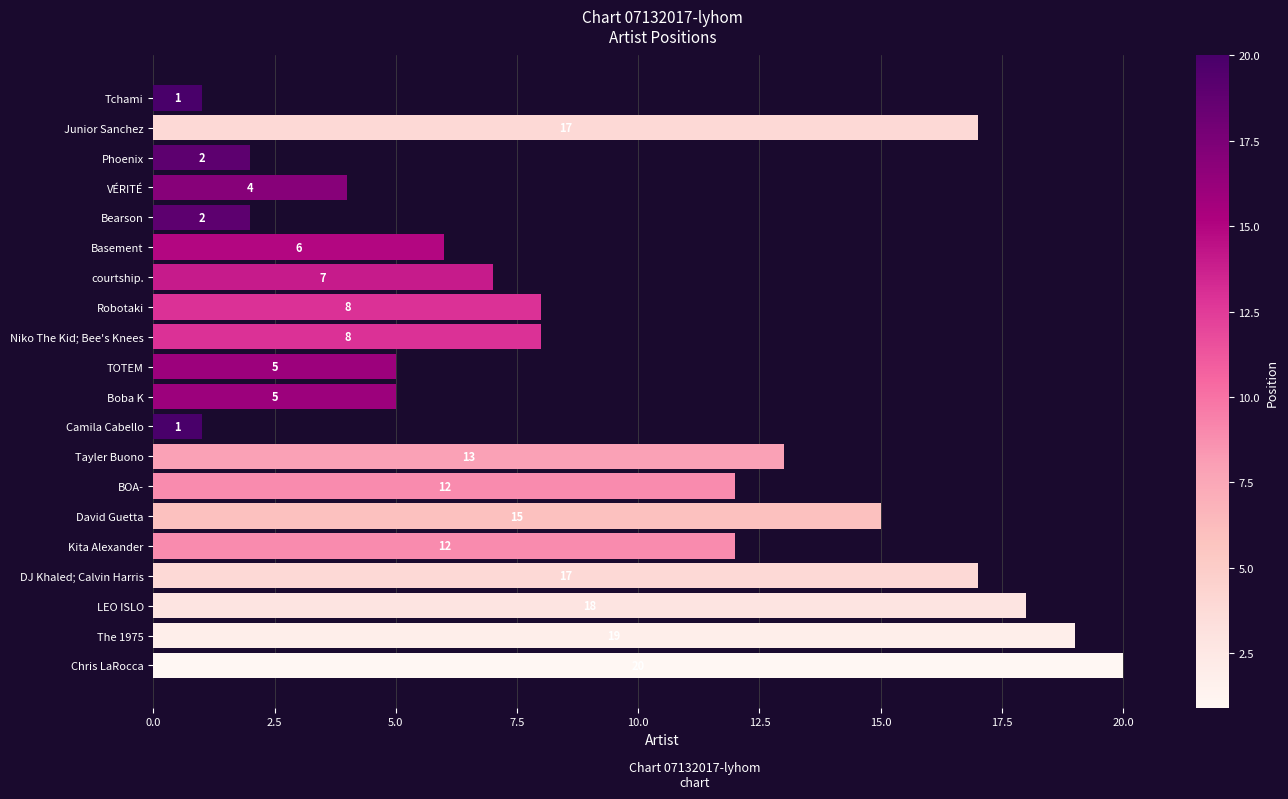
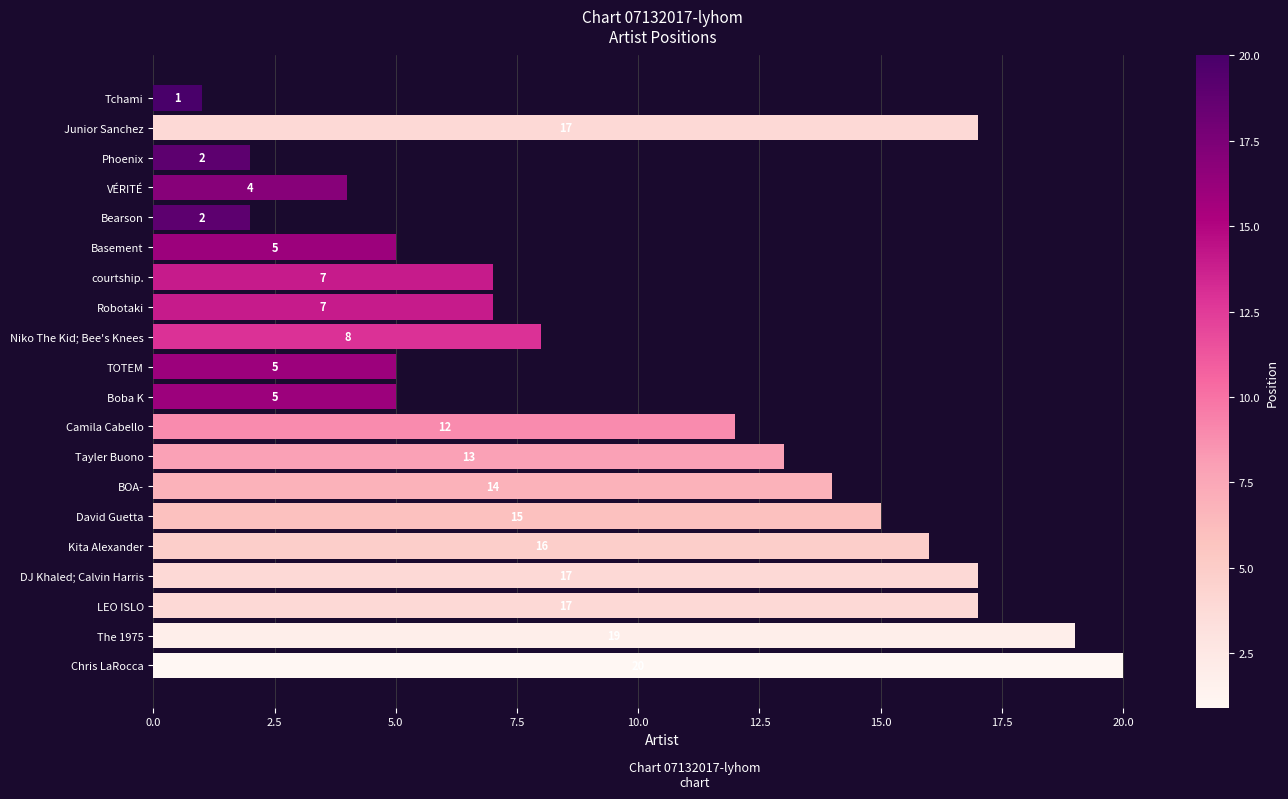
Basement: 6 -> 5
Robotaki: 8 -> 7
Camila Cabello: 1 -> 12
BOA-: 12 -> 14
Kita Alexander: 12 -> 16
LEO ISLO: 18 -> 17
